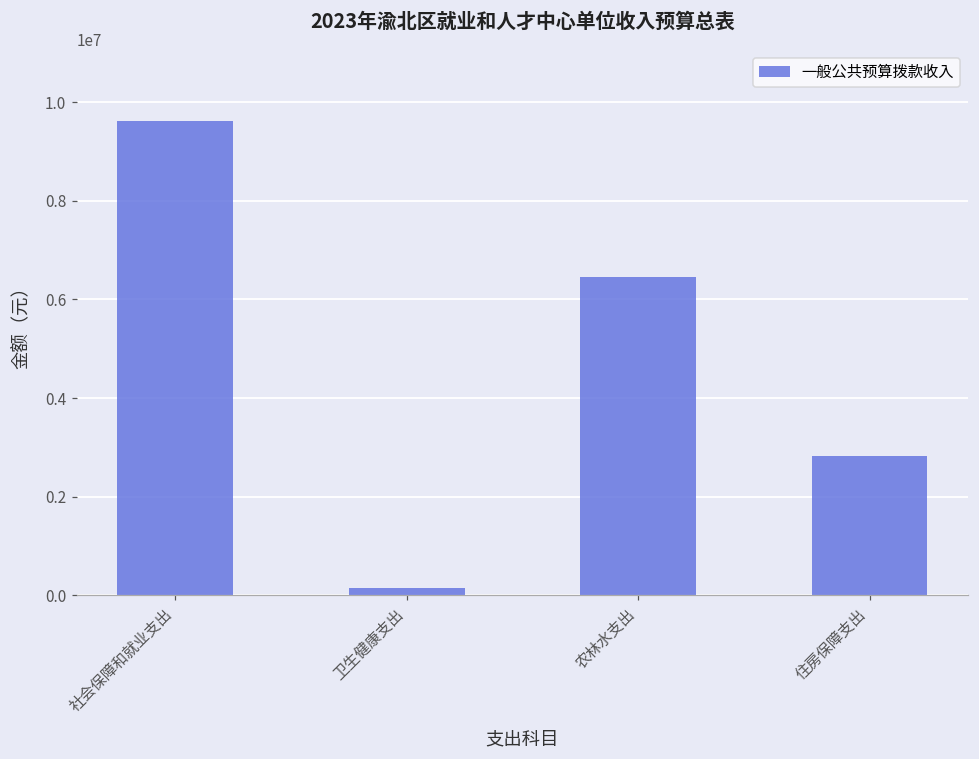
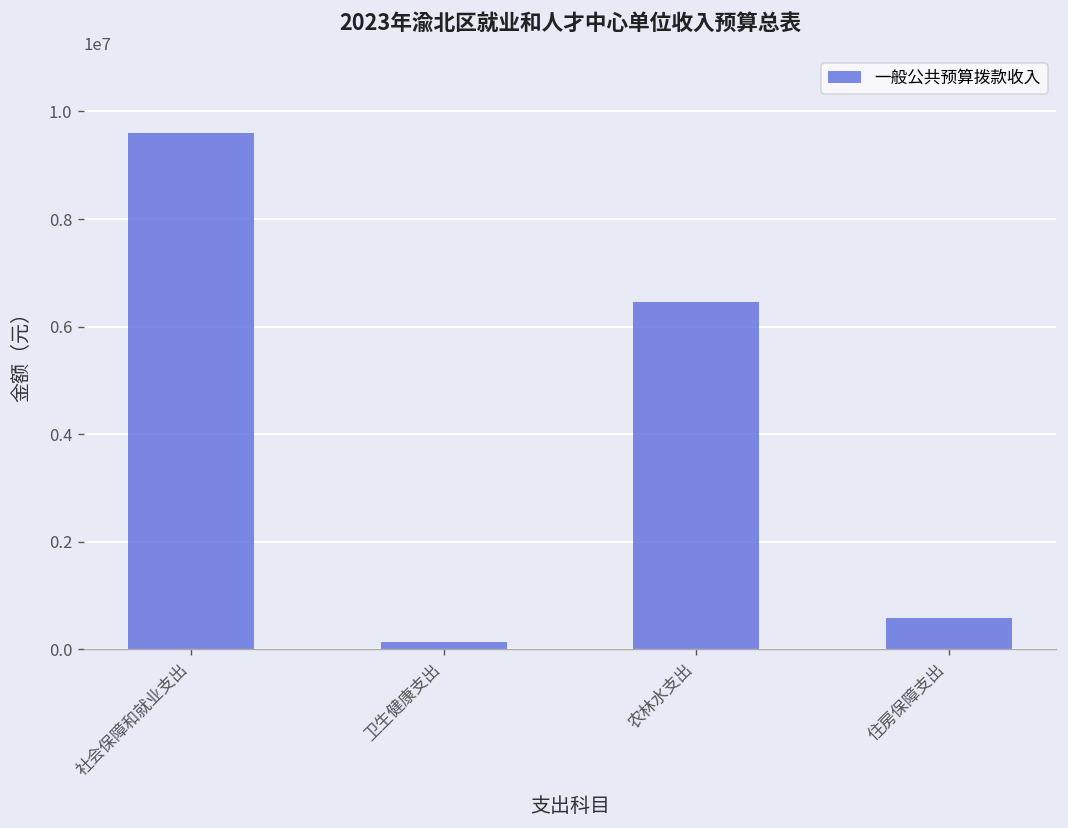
住房保障支出: 2800000 -> 600000
